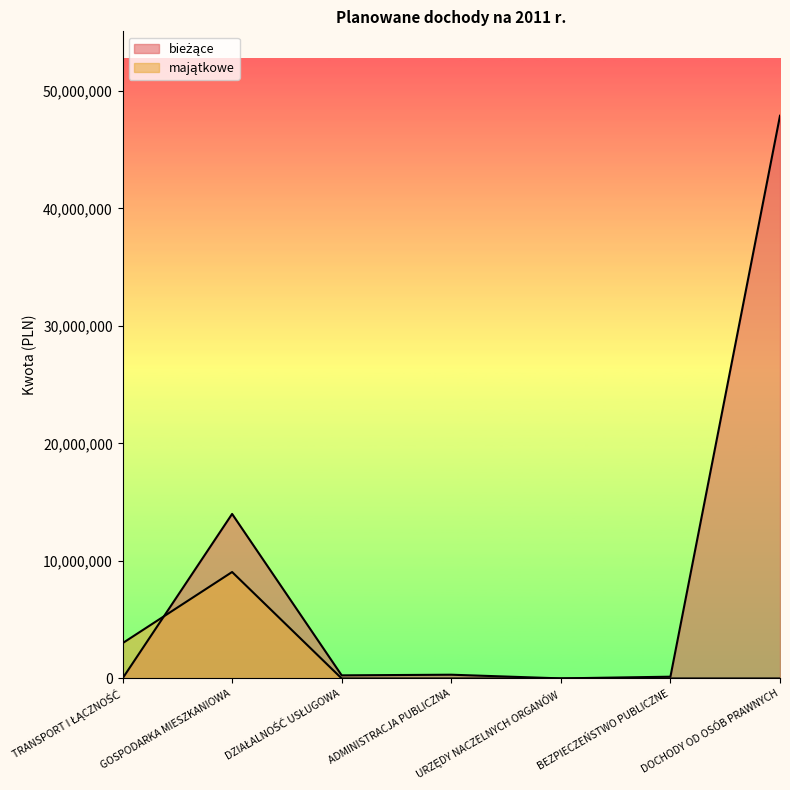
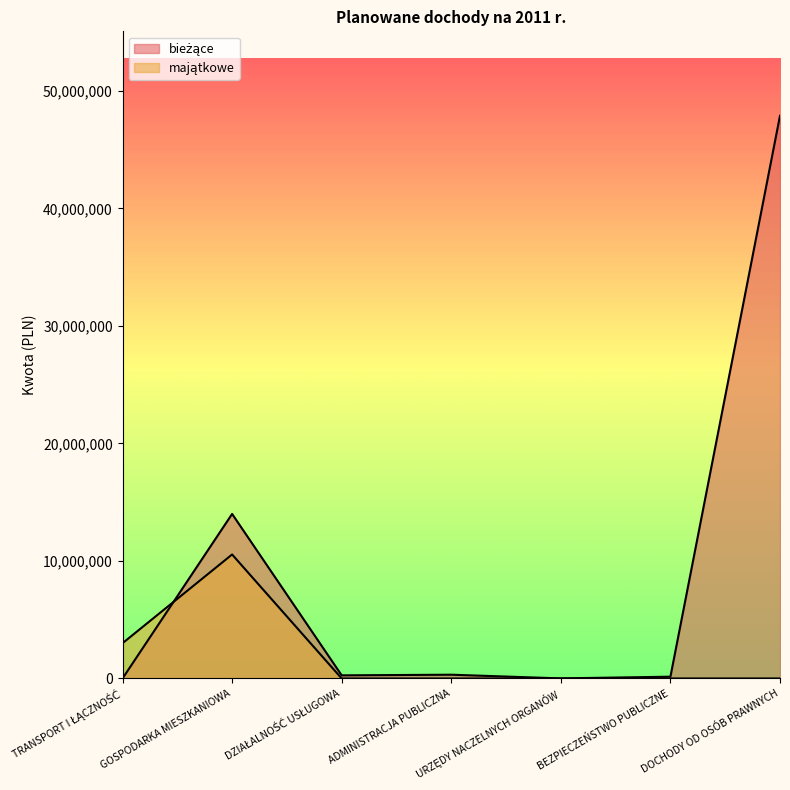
majątkowe, GOSPODARKA MIESZKANIOWA: 9,100,000 -> 10,600,000
